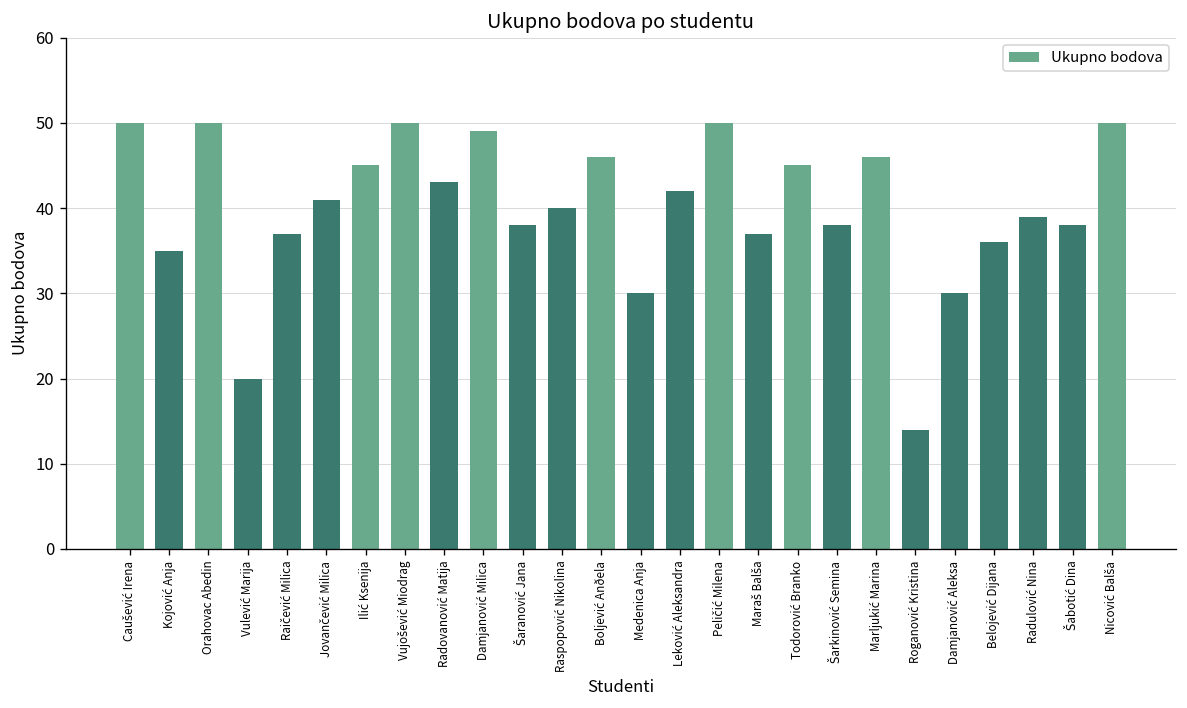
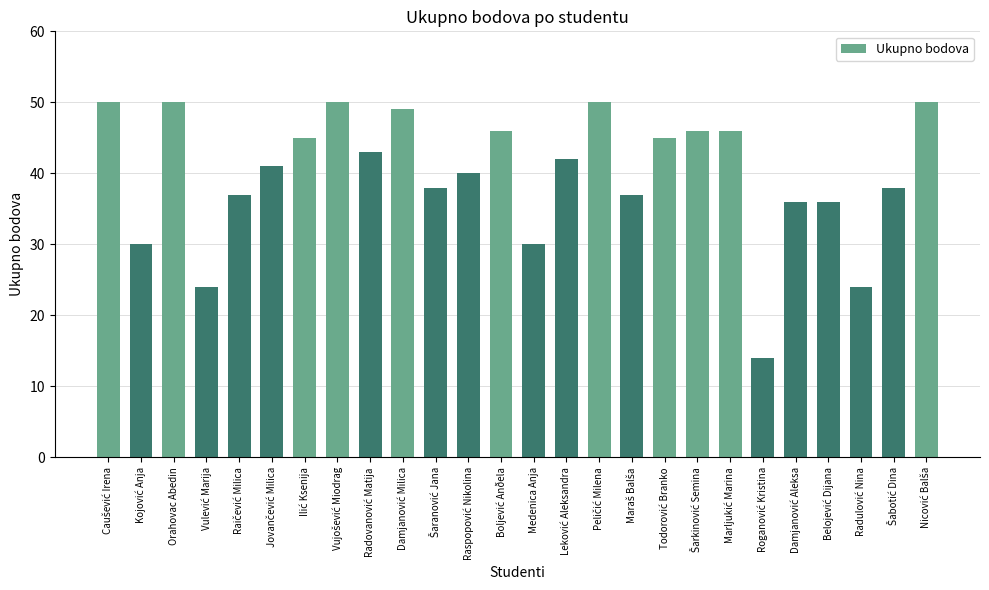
Kojović Anja: 35 -> 30
Vulević Marija: 20 -> 24
Šarkinović Semina: 38 -> 46
Damjanović Aleksa: 30 -> 36
Radulović Nina: 39 -> 24
